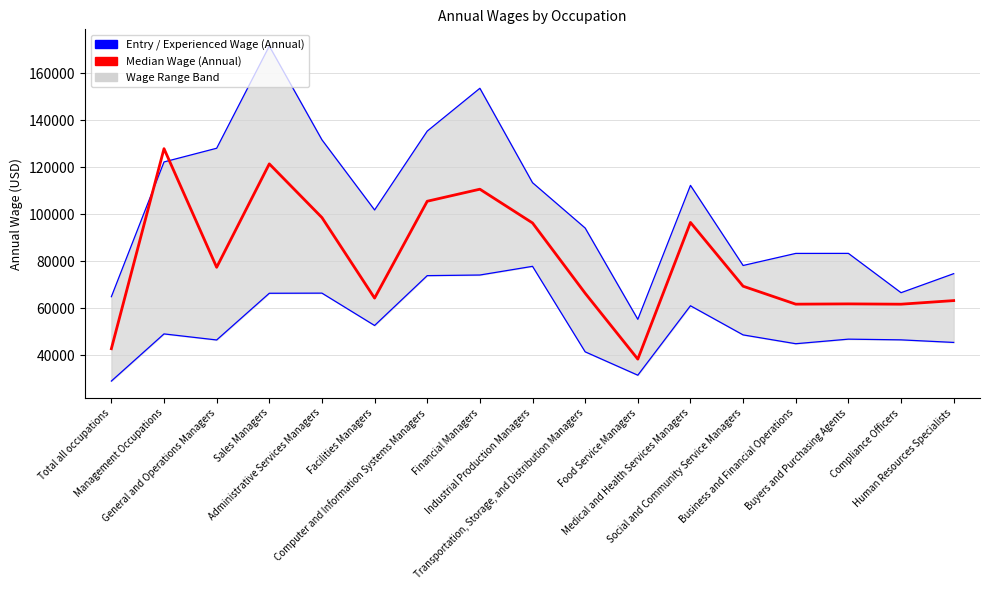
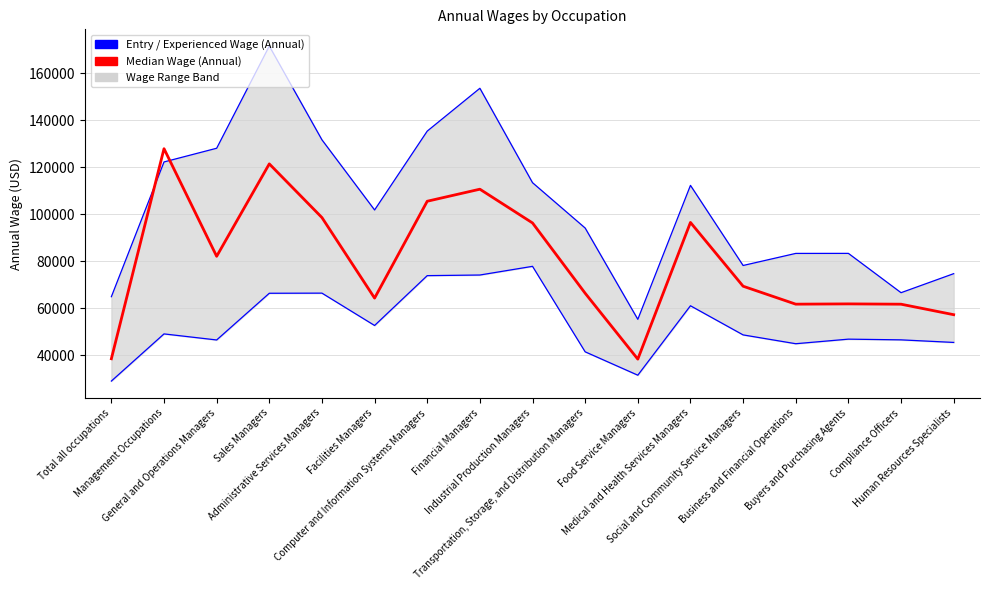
Median Wage (Annual), Total all occupations: 43000 -> 39000
Median Wage (Annual), General and Operations Managers: 77000 -> 82000
Median Wage (Annual), Human Resources Specialists: 63000 -> 57000
